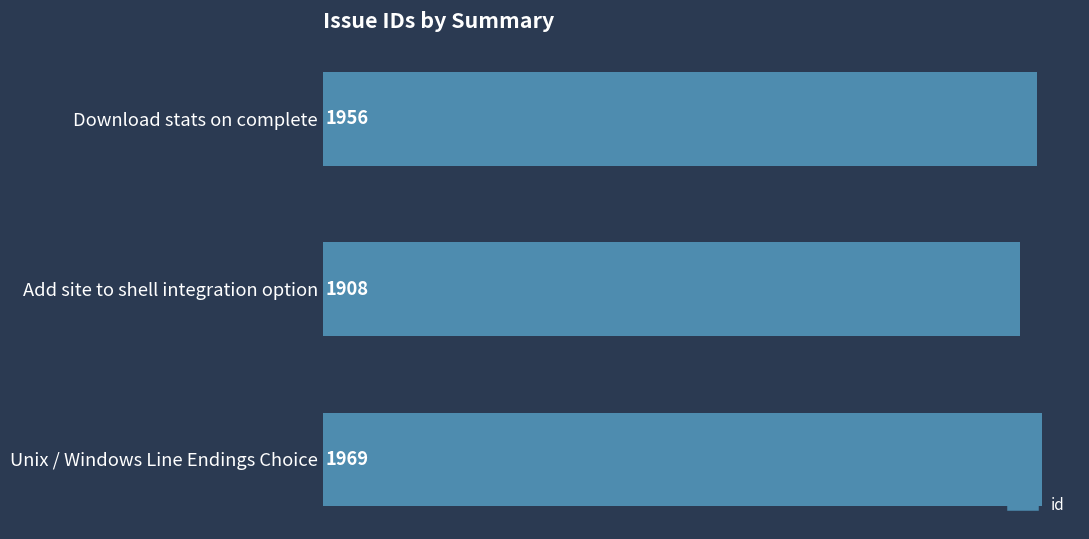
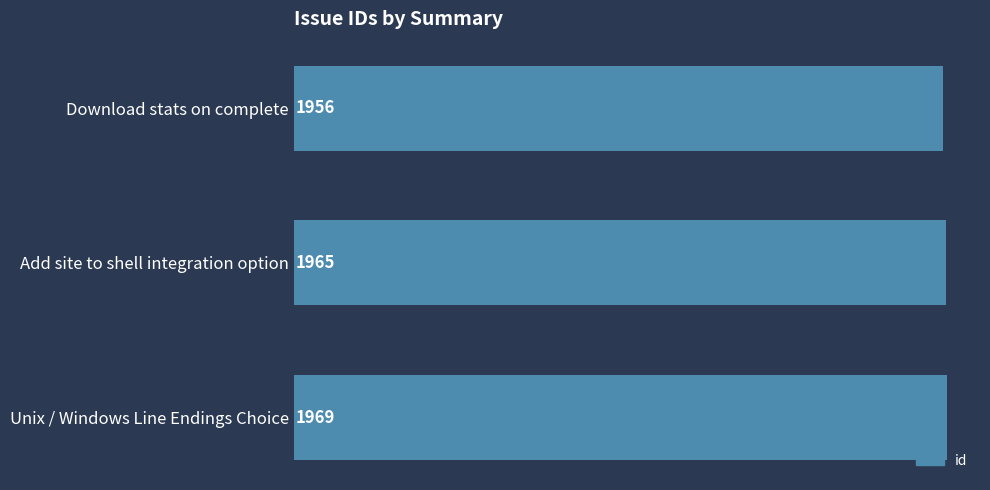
Add site to shell integration option: 1908 -> 1965
